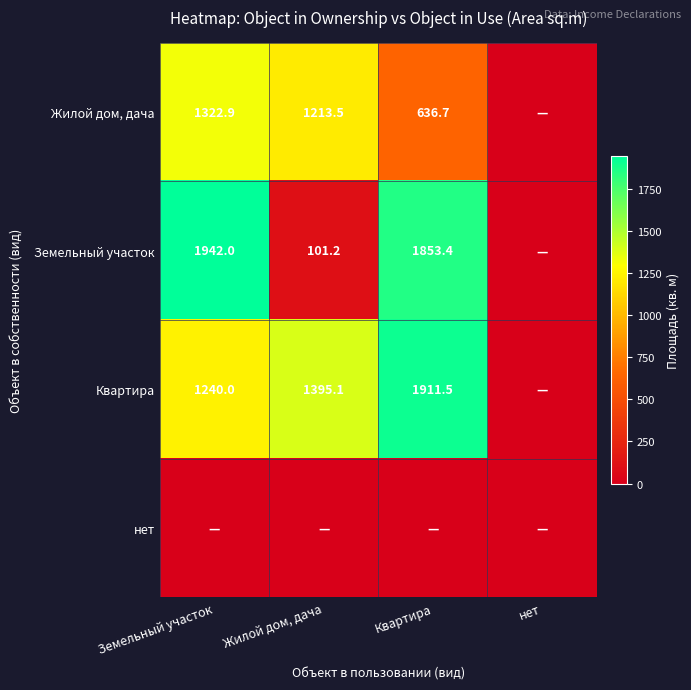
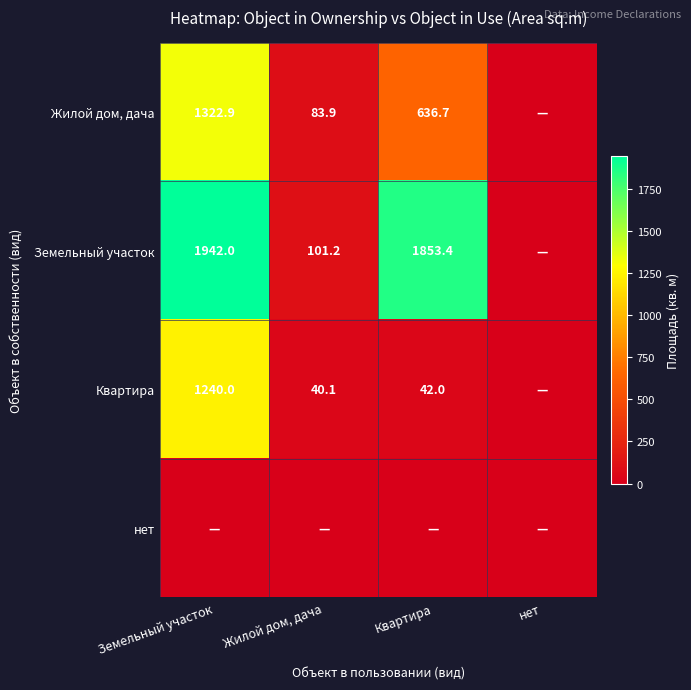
Жилой дом, дача, Жилой дом, дача: 1213.5 -> 83.9
Квартира, Жилой дом, дача: 1395.1 -> 40.1
Квартира, Квартира: 1911.5 -> 42.0
